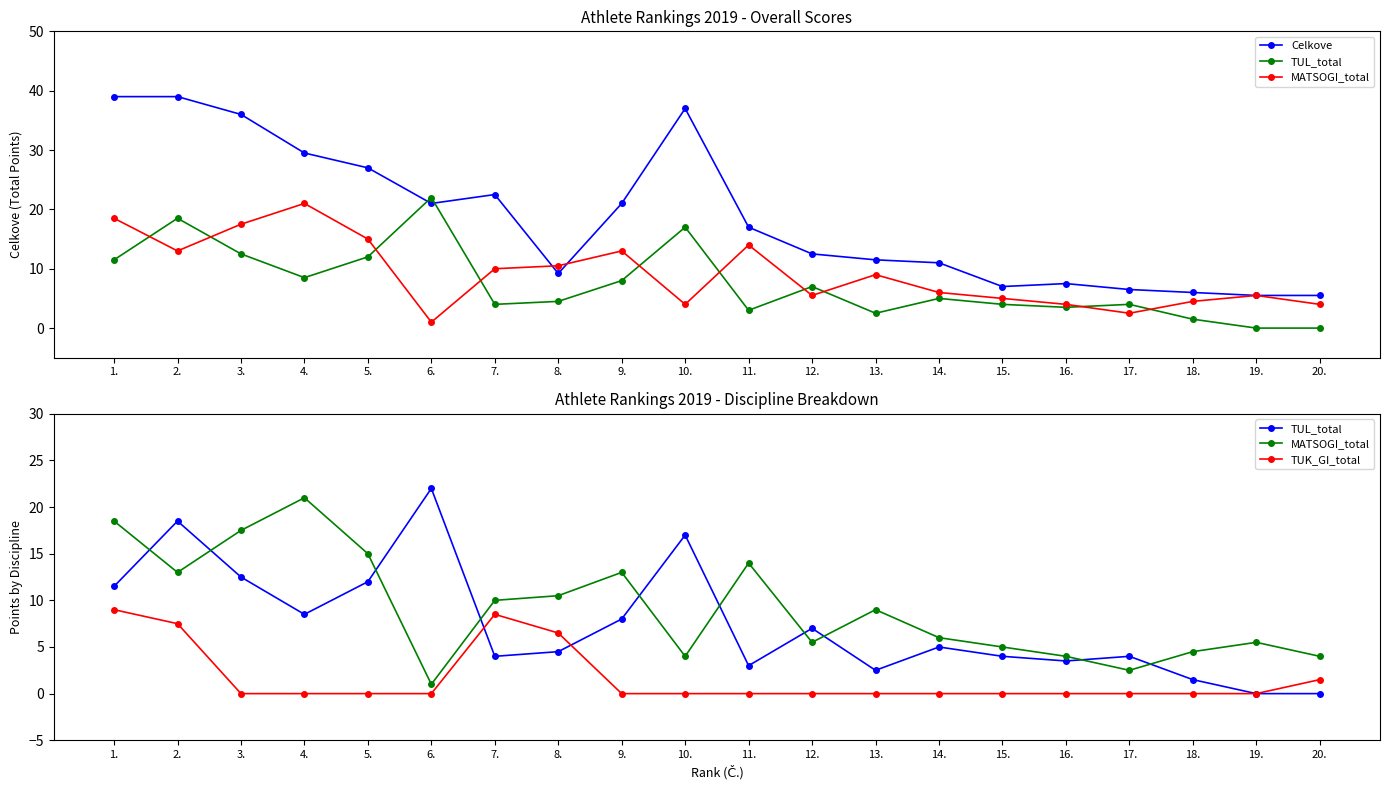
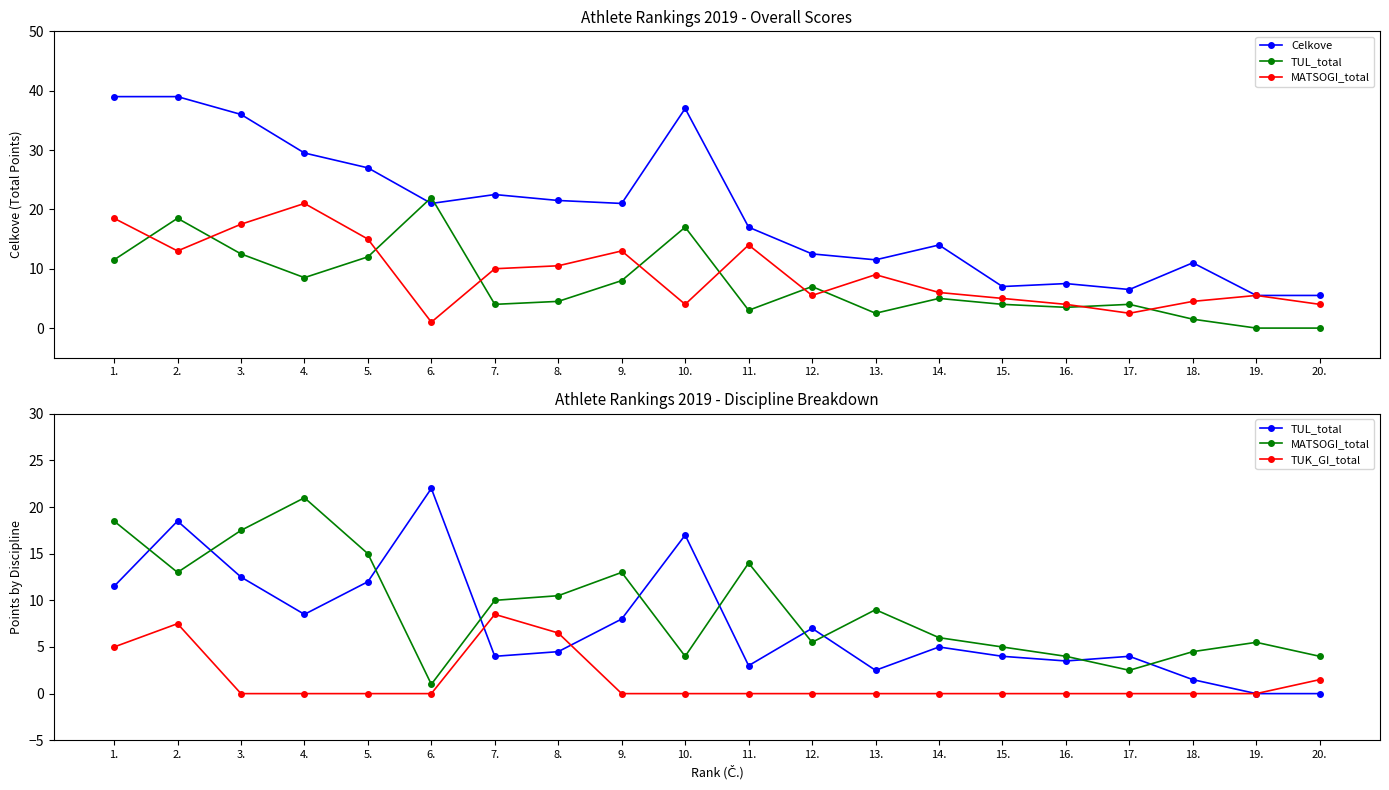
Athlete Rankings 2019 - Overall Scores, Celkove, 8.: 9 -> 22
Athlete Rankings 2019 - Overall Scores, Celkove, 14.: 11 -> 14
Athlete Rankings 2019 - Overall Scores, Celkove, 18.: 6 -> 11
Athlete Rankings 2019 - Discipline Breakdown, TUK_GI_total, 1.: 9 -> 5
